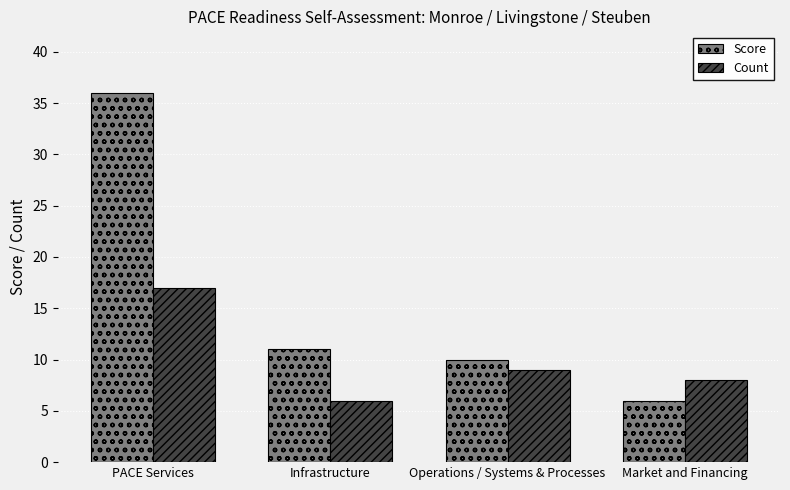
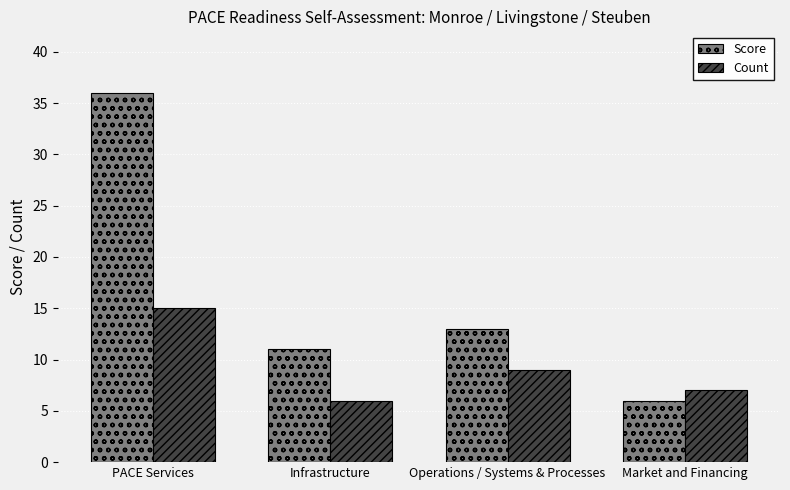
Count, PACE Services: 17 -> 15
Score, Operations / Systems & Processes: 10 -> 13
Count, Market and Financing: 8 -> 7
